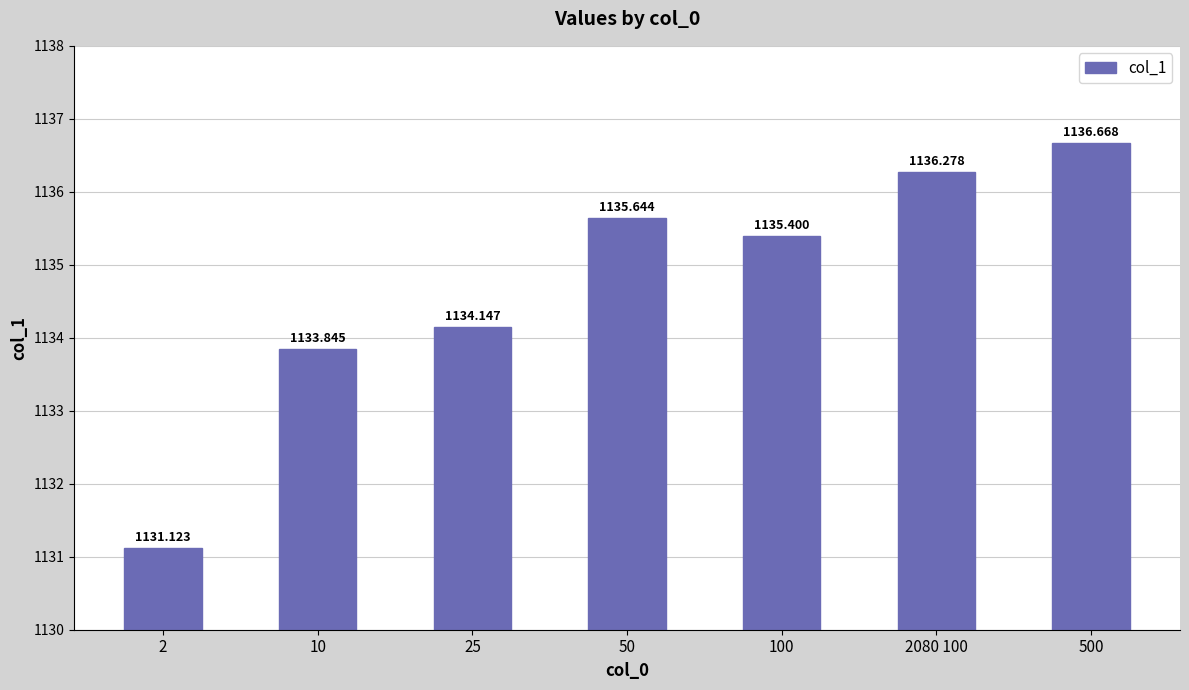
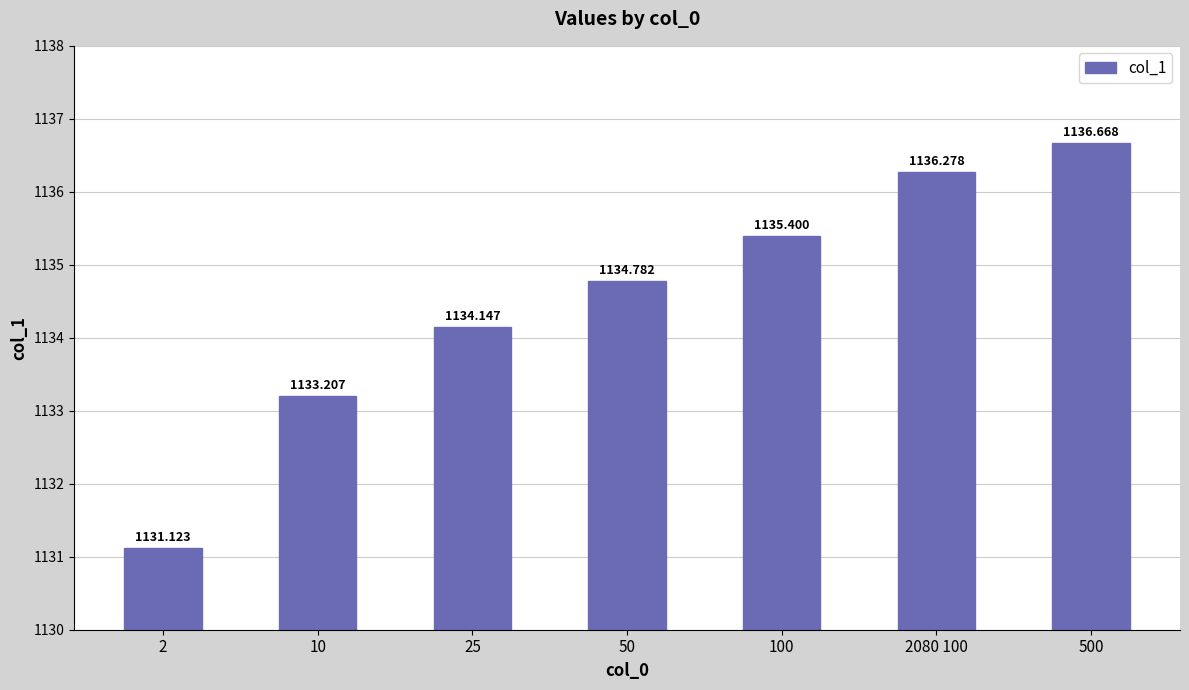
10: 1133.845 -> 1133.207
50: 1135.644 -> 1134.782
